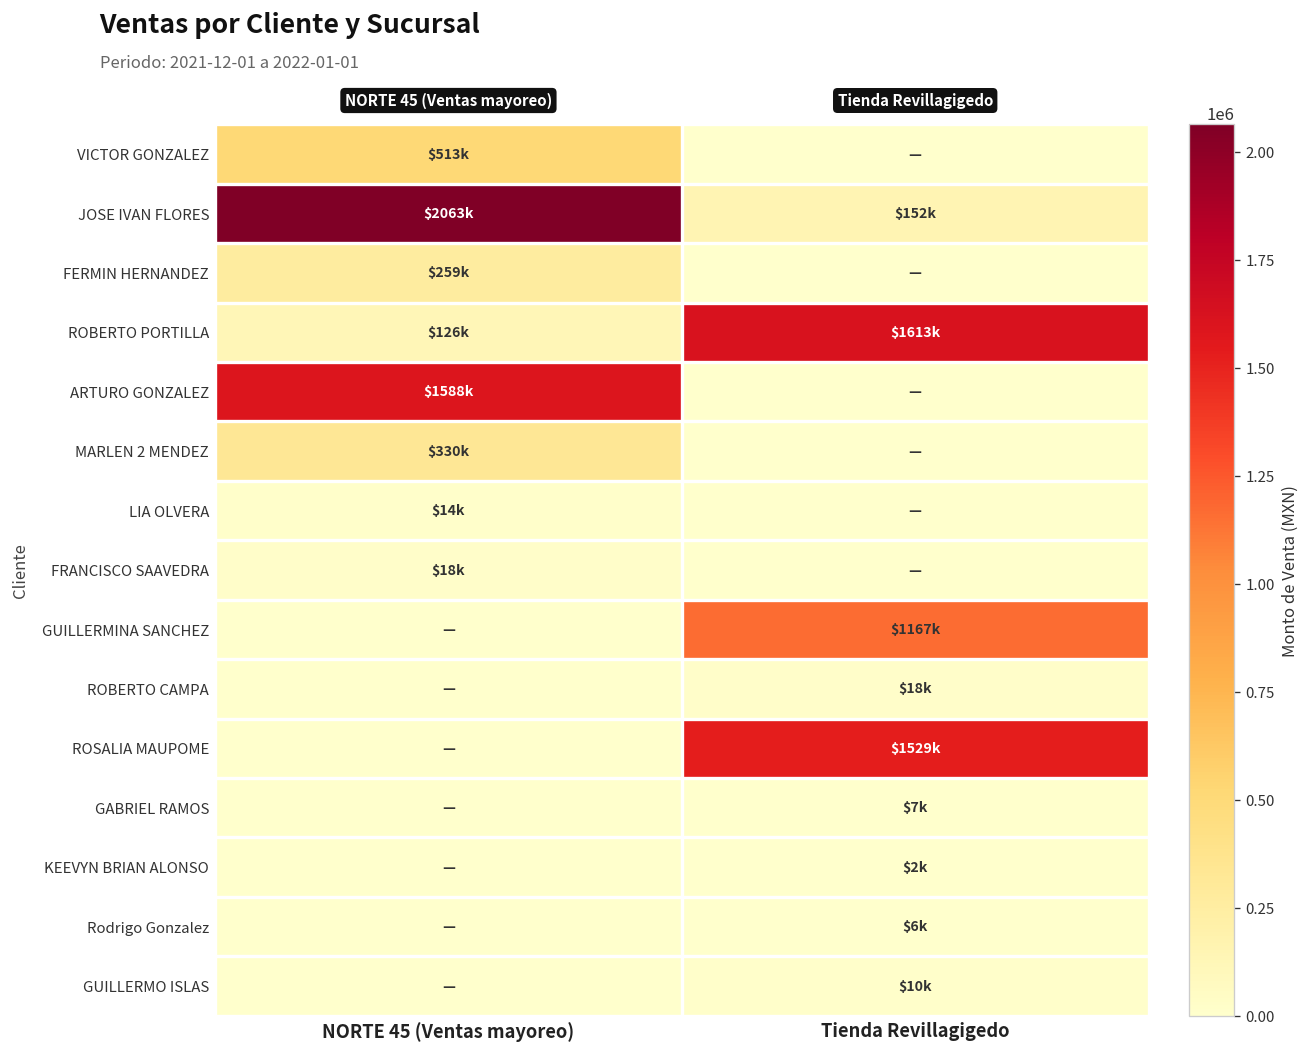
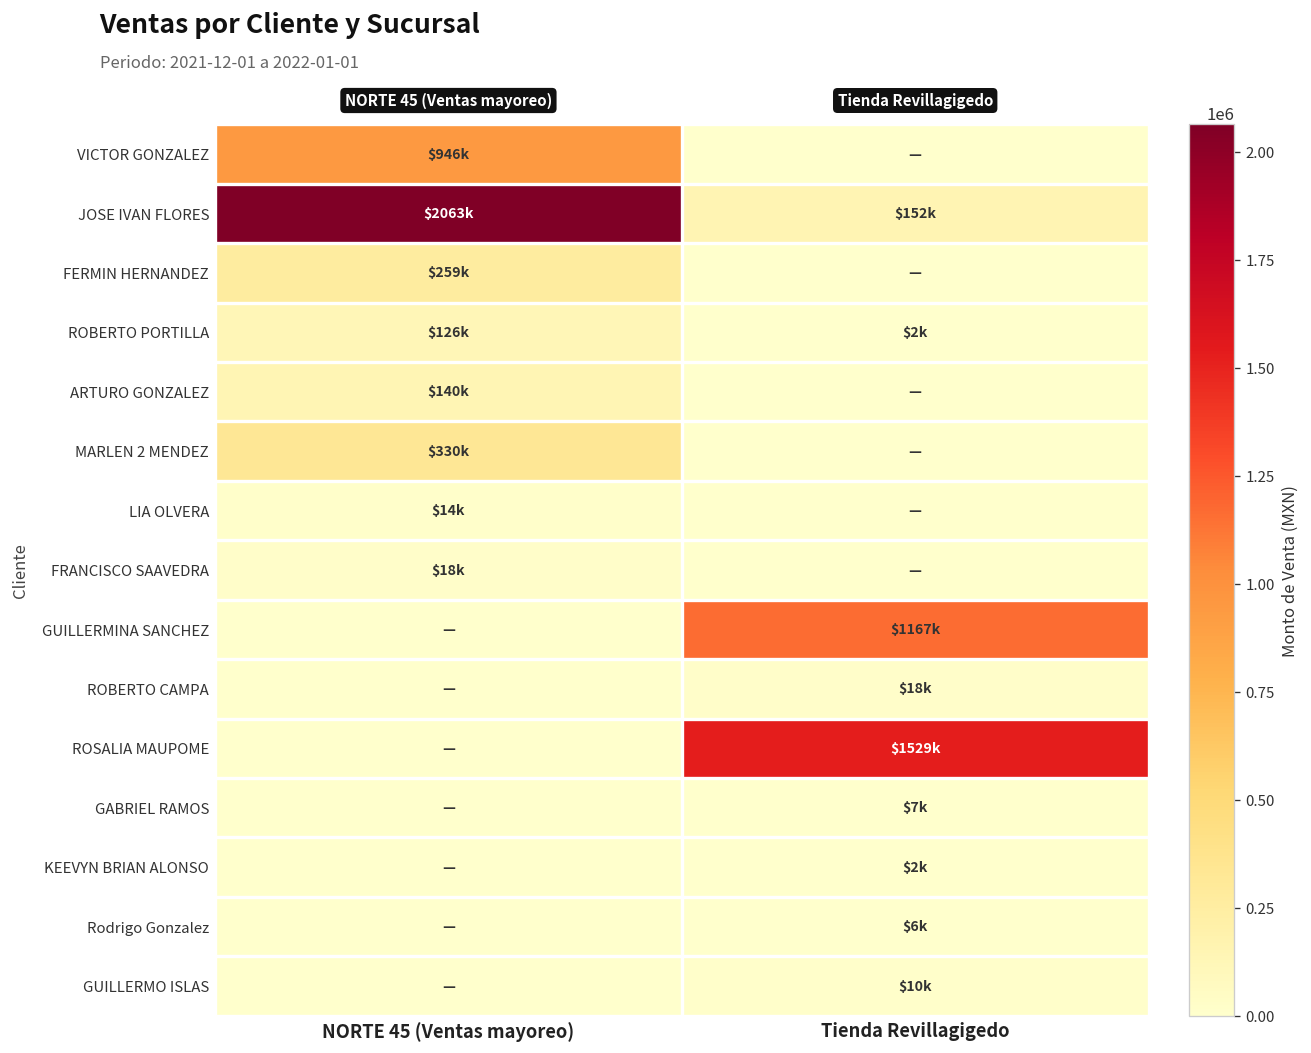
VICTOR GONZALEZ, NORTE 45 (Ventas mayoreo): $513k -> $946k
ROBERTO PORTILLA, Tienda Revillagigedo: $1613k -> $2k
ARTURO GONZALEZ, NORTE 45 (Ventas mayoreo): $1588k -> $140k
